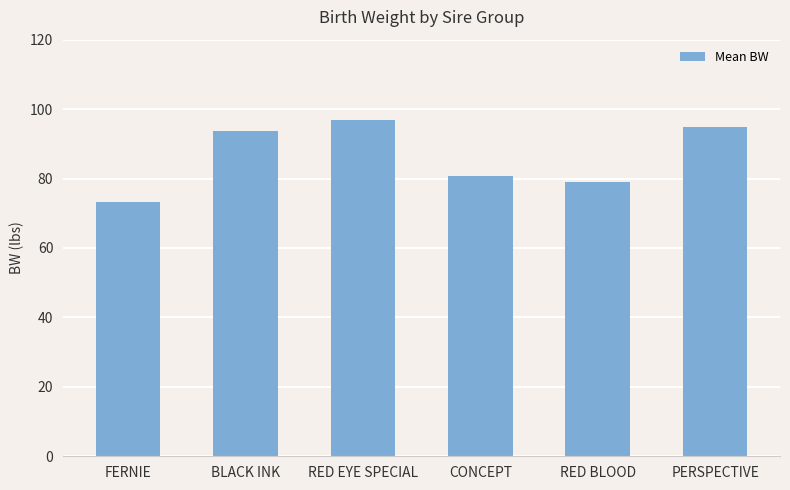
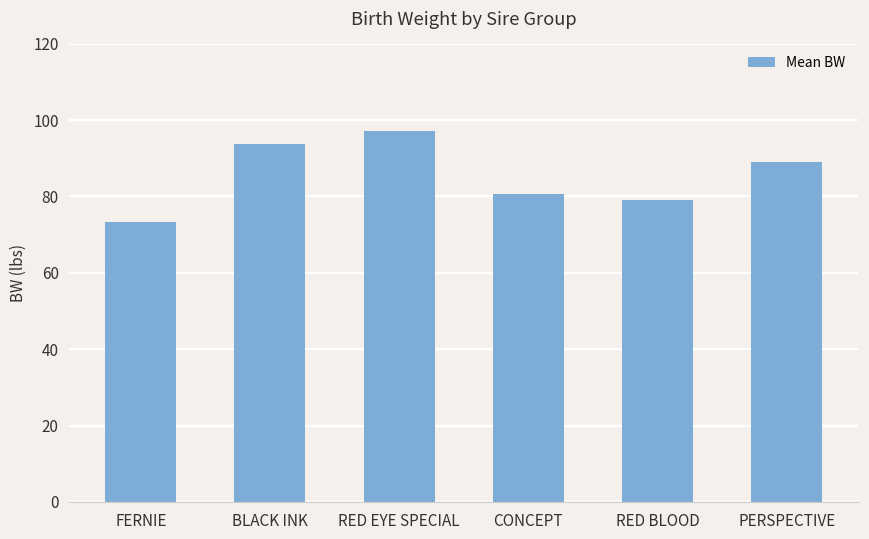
PERSPECTIVE: 95 -> 89
